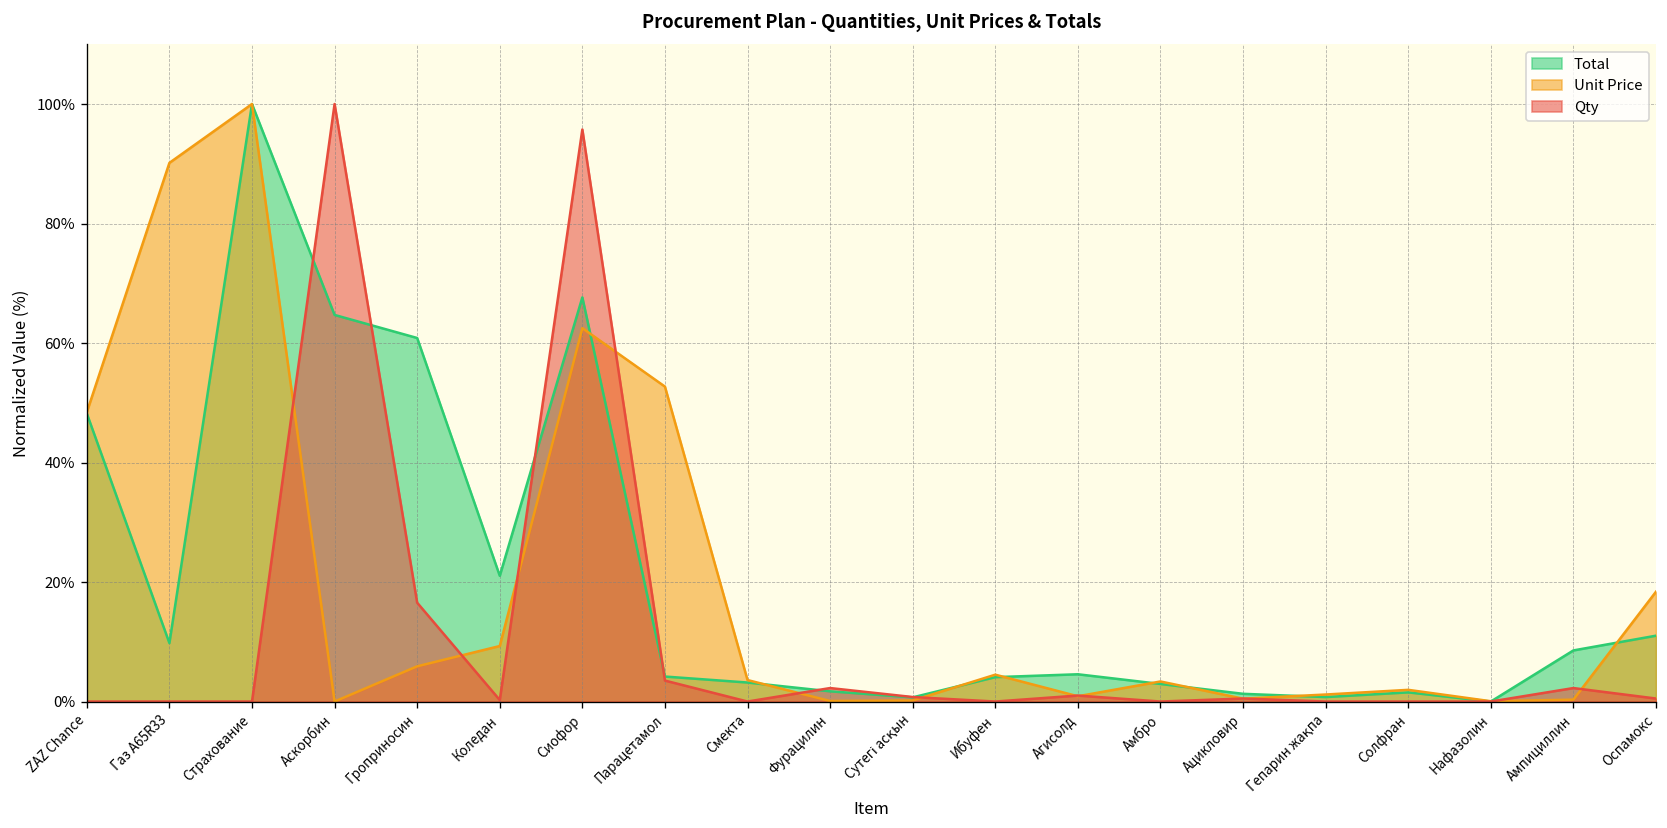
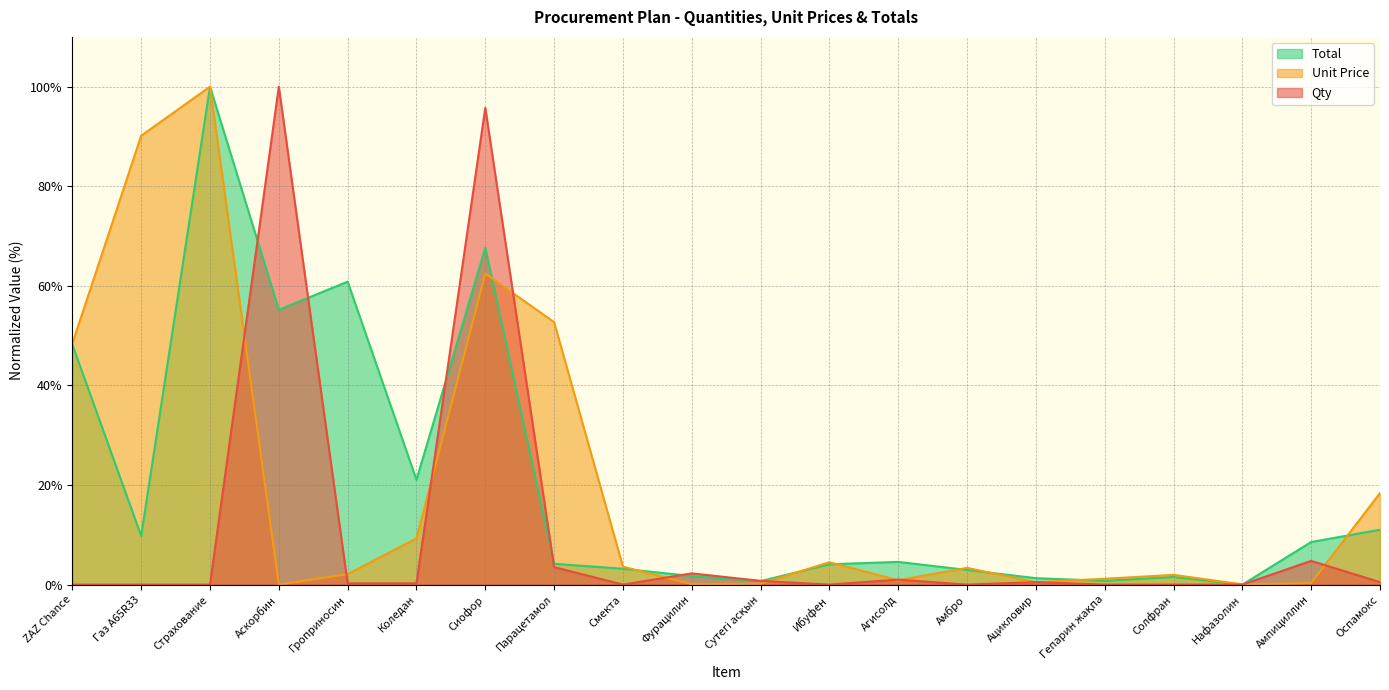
Total, Аскорбин: 65% -> 55%
Unit Price, Гроприносин: 6% -> 2%
Qty, Гроприносин: 17% -> 0%
Qty, Ампициллин: 2% -> 5%
